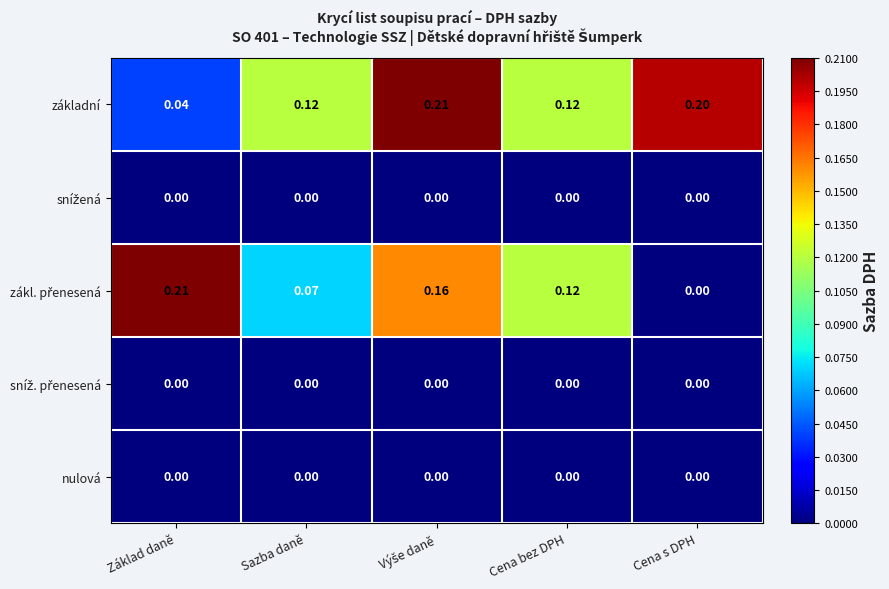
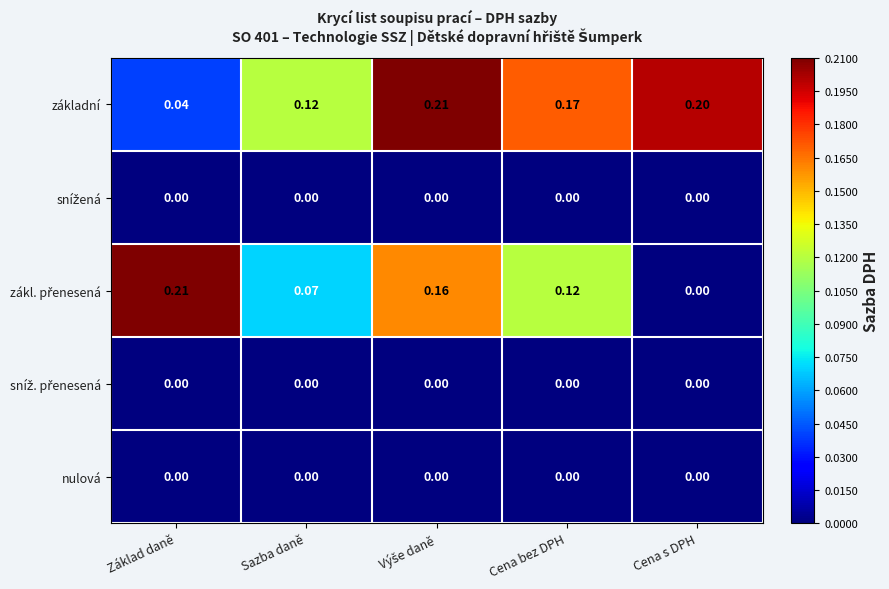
základní, Cena bez DPH: 0.12 -> 0.17
